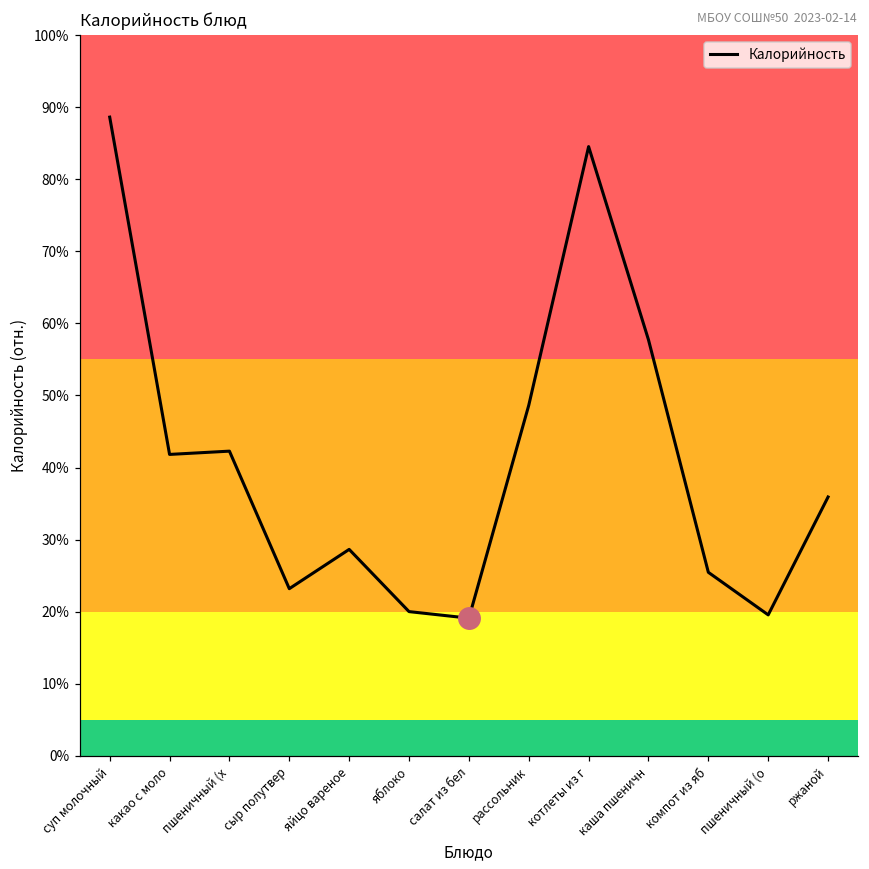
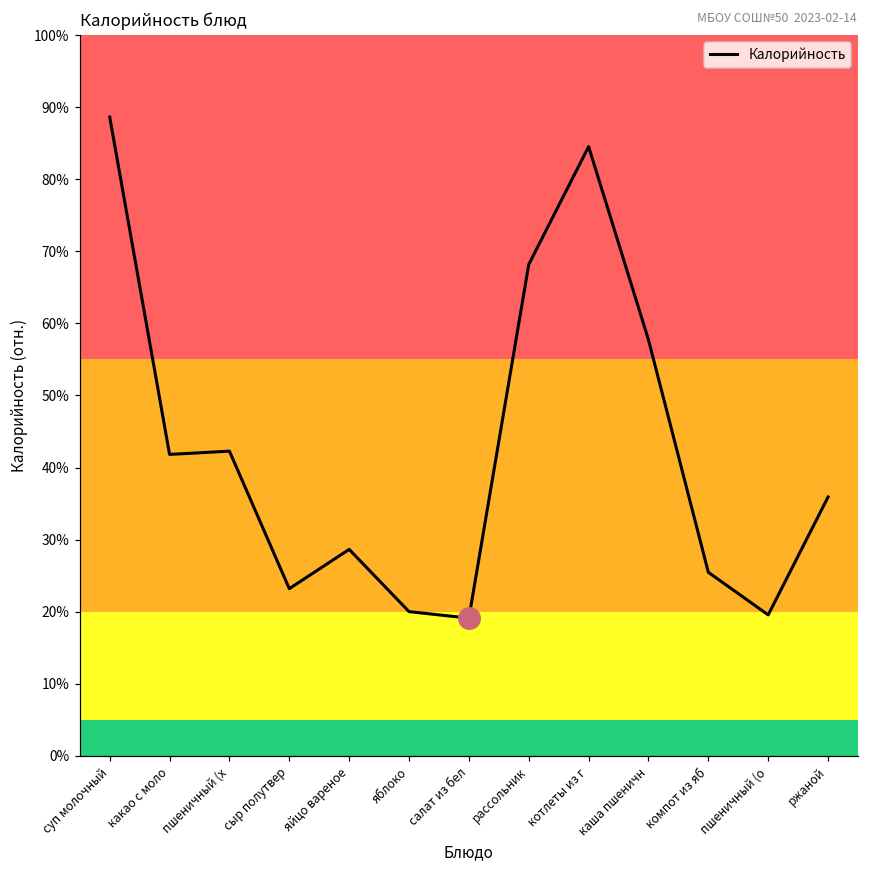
Калорийность, рассольник: 49% -> 68%
